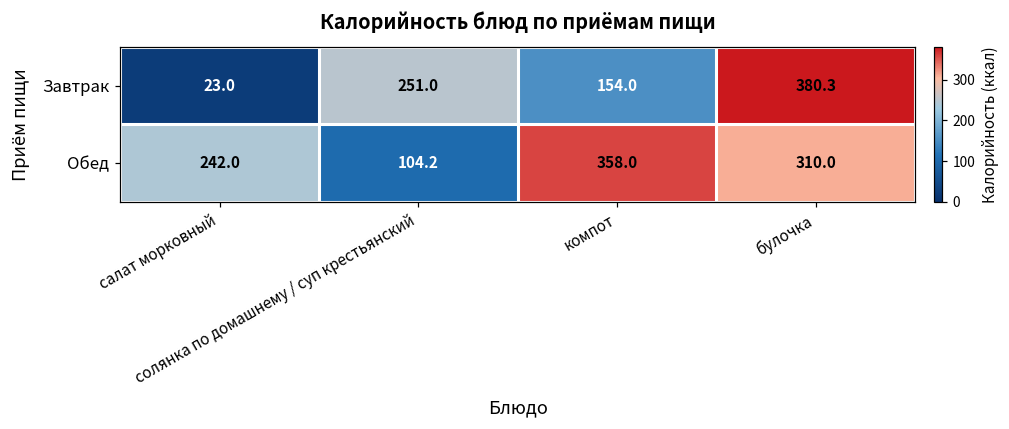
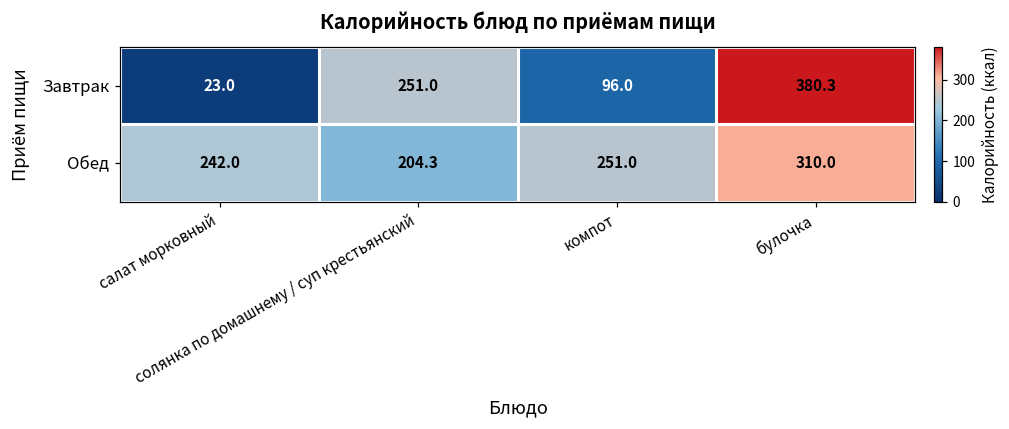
Завтрак, компот: 154.0 -> 96.0
Обед, солянка по домашнему / суп крестьянский: 104.2 -> 204.3
Обед, компот: 358.0 -> 251.0
